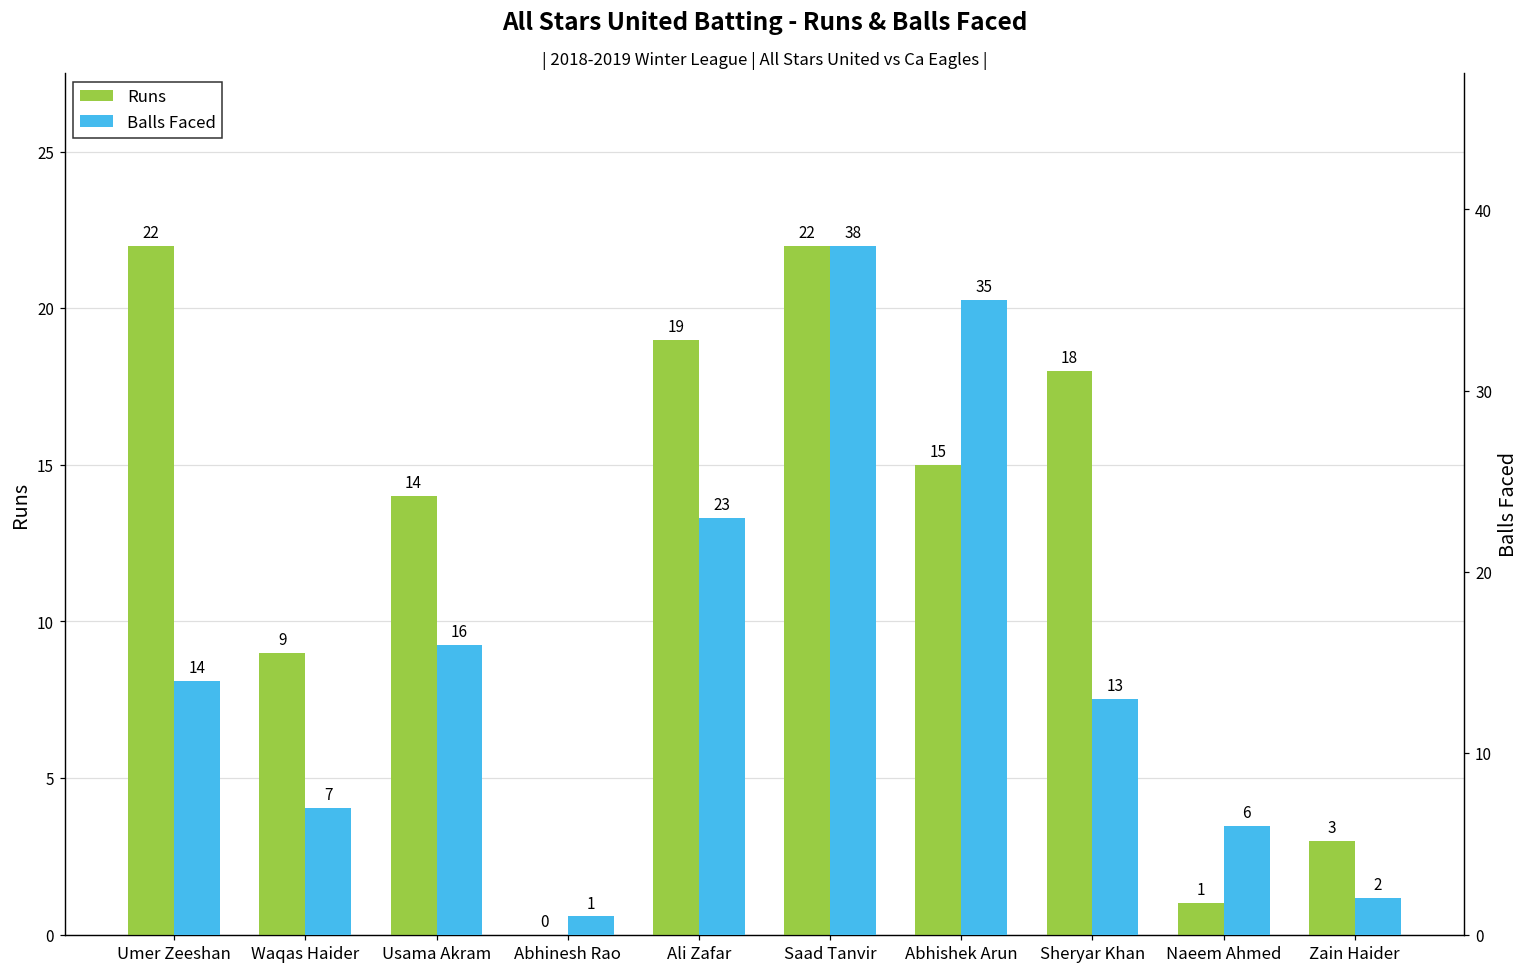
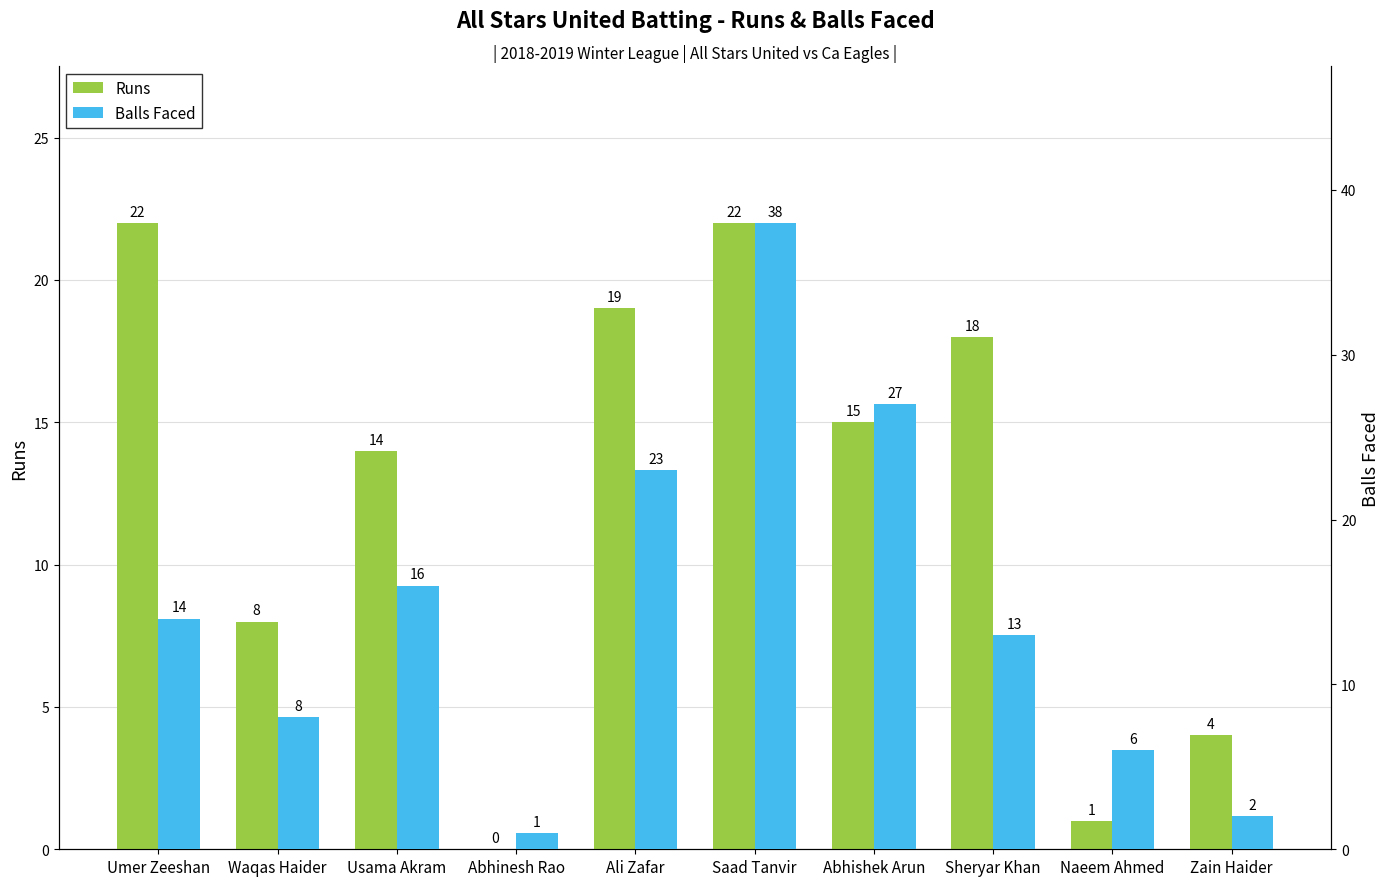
Runs, Waqas Haider: 9 -> 8
Runs, Zain Haider: 3 -> 4
Balls Faced, Waqas Haider: 7 -> 8
Balls Faced, Abhishek Arun: 35 -> 27
